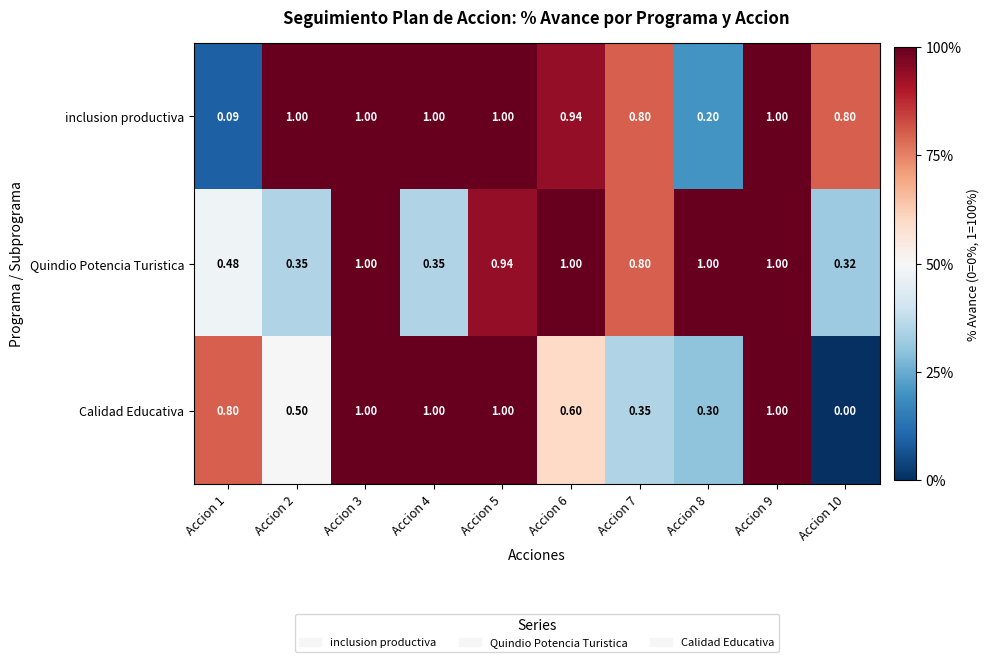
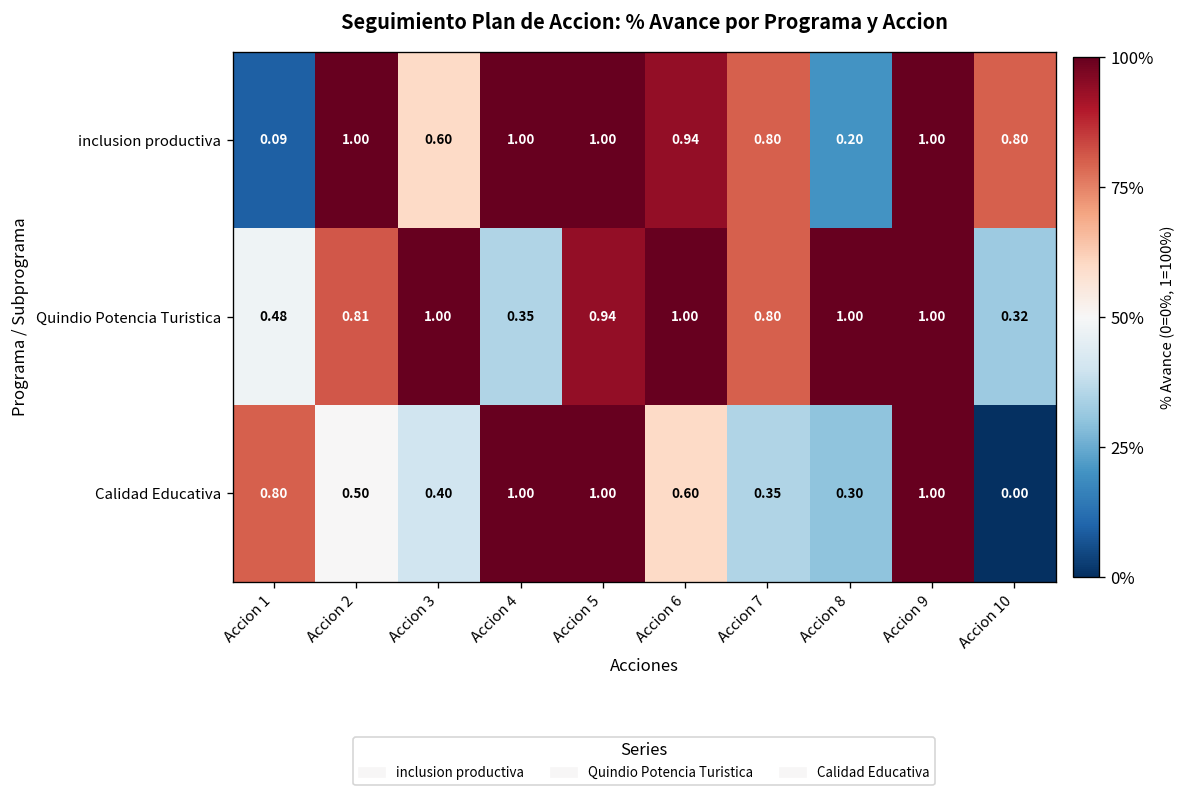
inclusion productiva, Accion 3: 1.00 -> 0.60
Quindio Potencia Turistica, Accion 2: 0.35 -> 0.81
Calidad Educativa, Accion 3: 1.00 -> 0.40
